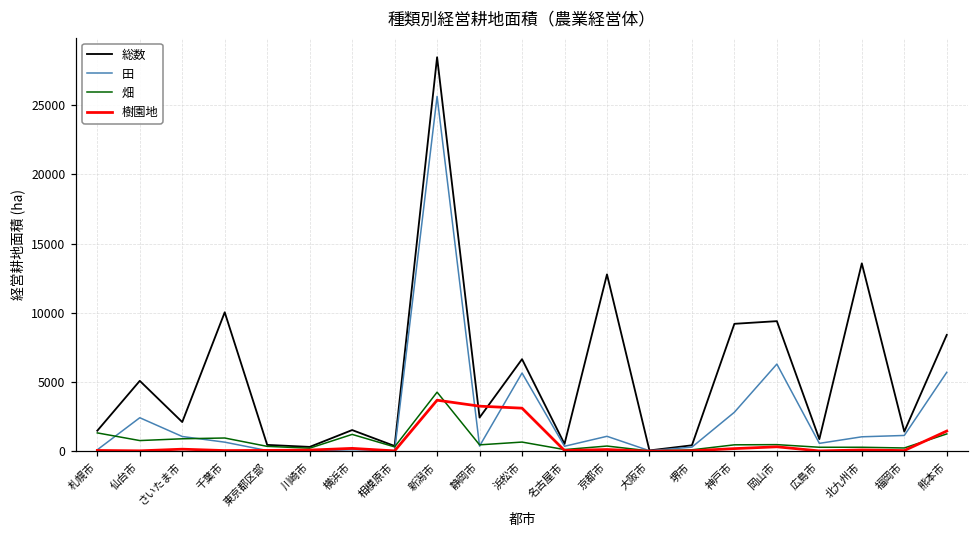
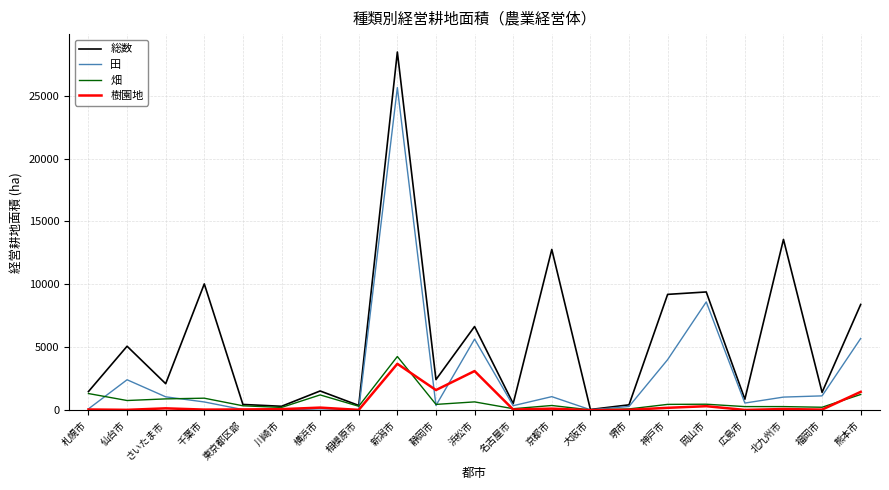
樹園地, 静岡市: 3300 -> 1600
田, 神戸市: 2800 -> 4000
田, 岡山市: 6300 -> 8600
